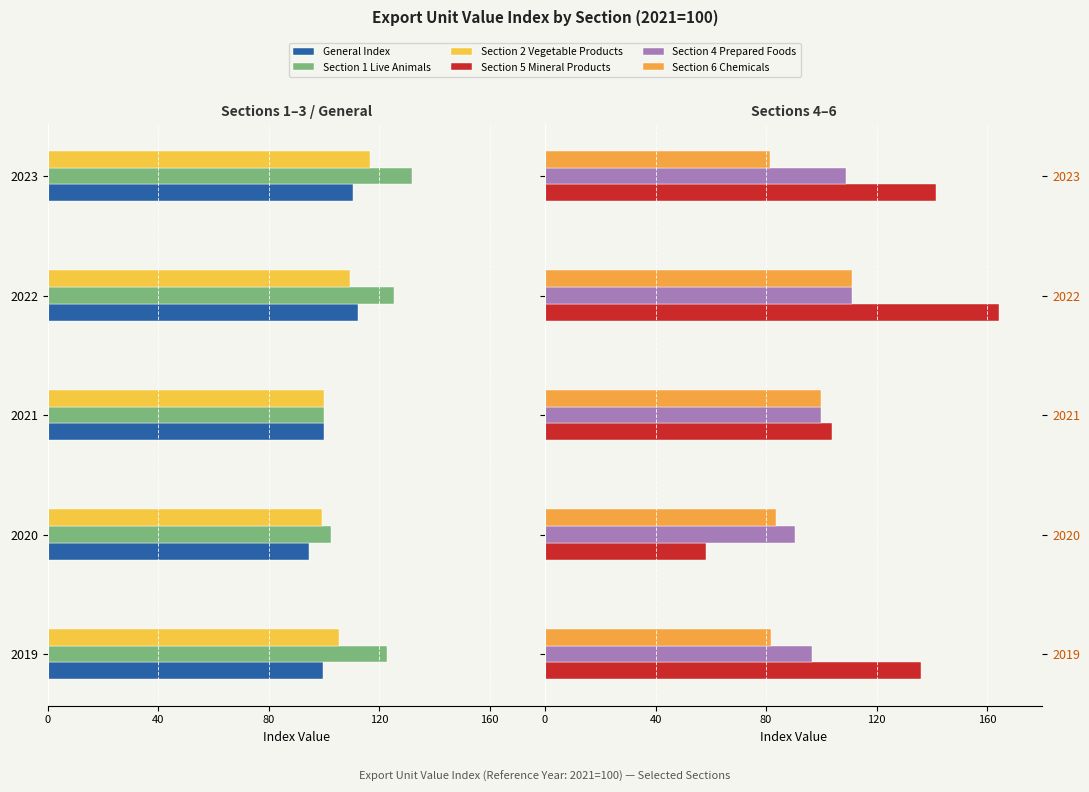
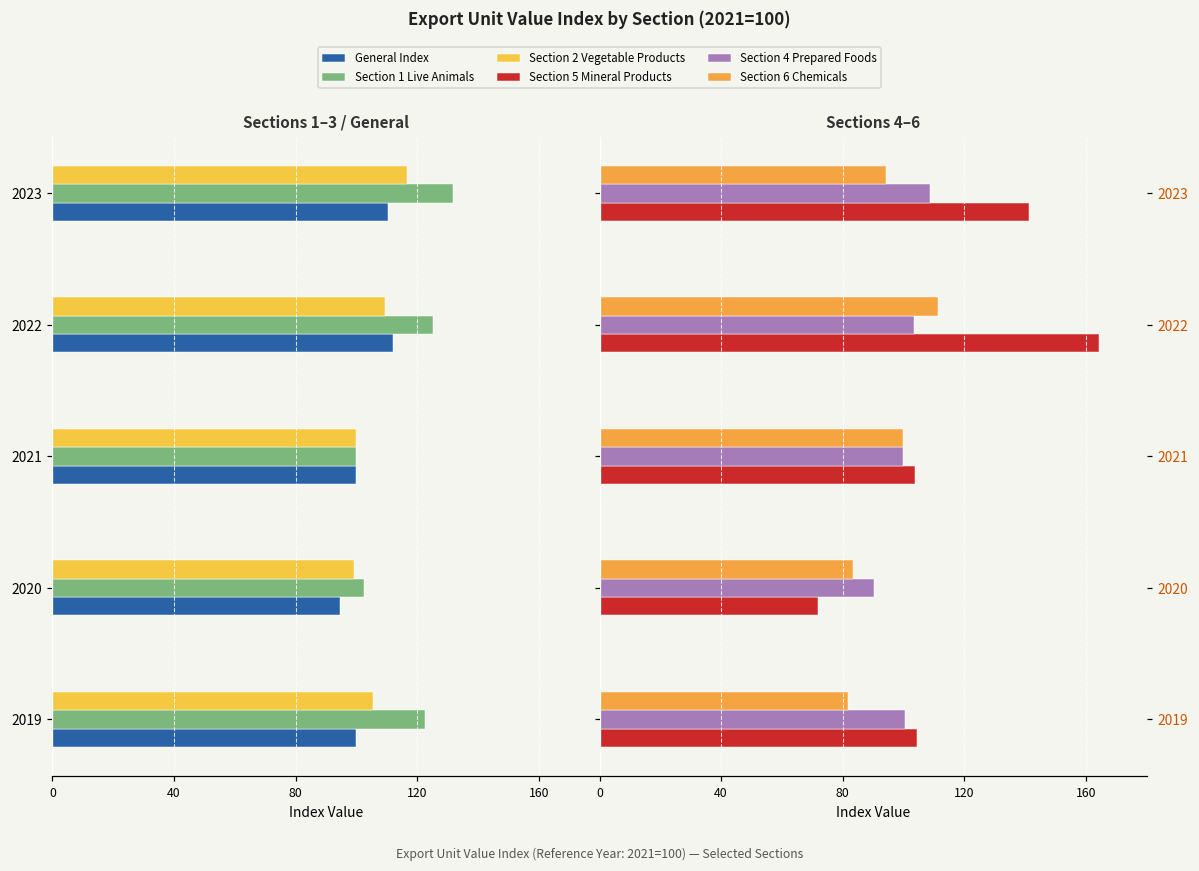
Sections 4–6, Section 6 Chemicals, 2023: 81 -> 94
Sections 4–6, Section 4 Prepared Foods, 2022: 111 -> 103
Sections 4–6, Section 5 Mineral Products, 2020: 58 -> 72
Sections 4–6, Section 4 Prepared Foods, 2019: 97 -> 101
Sections 4–6, Section 5 Mineral Products, 2019: 136 -> 104
